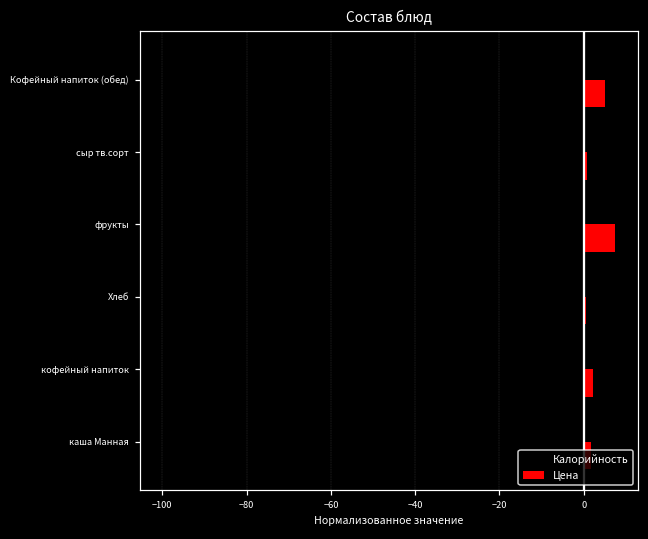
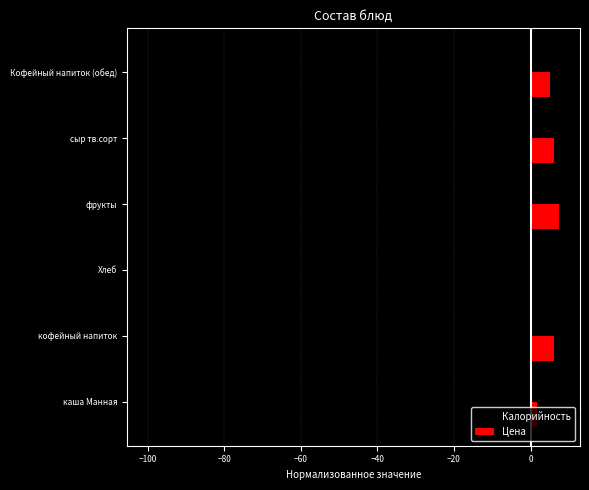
Цена, сыр тв.сорт: 1 -> 6
Цена, кофейный напиток: 2 -> 6
